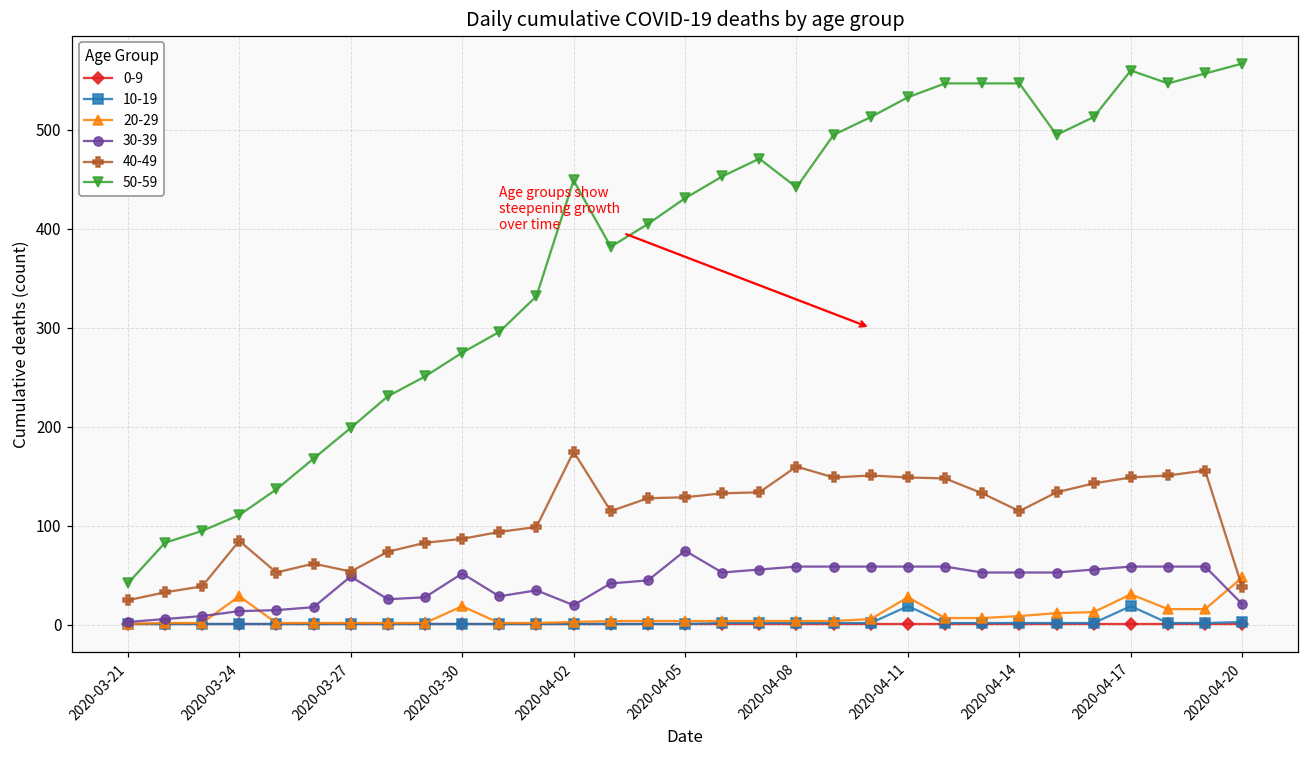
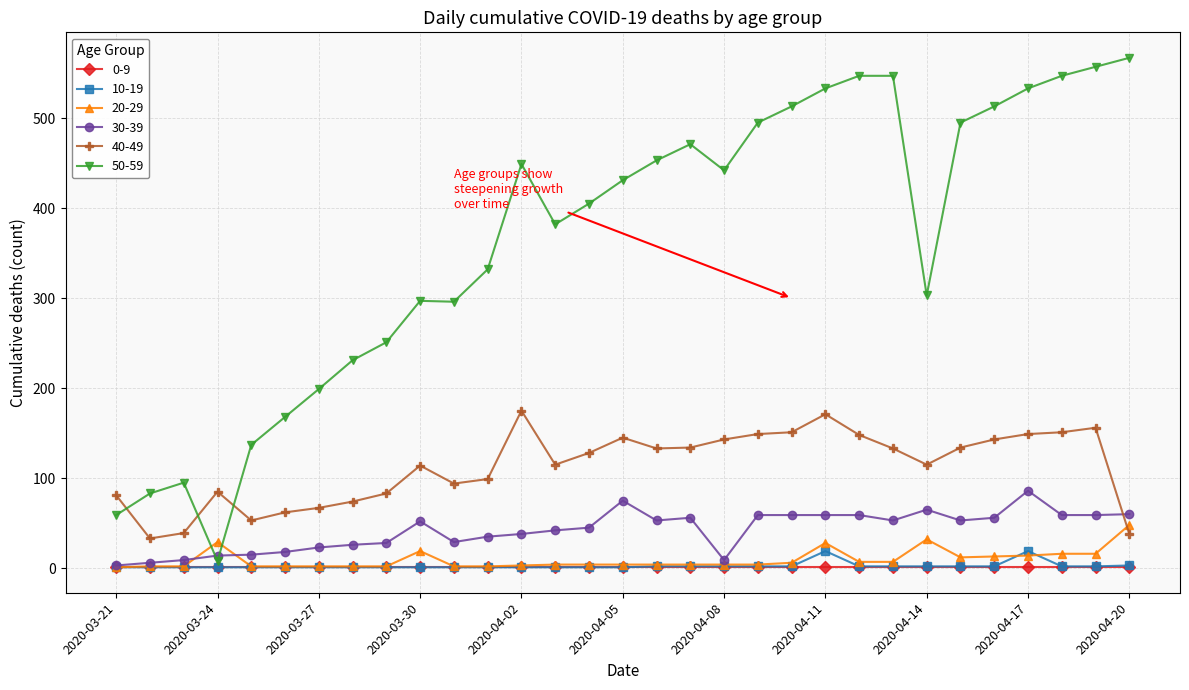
40-49, 2020-03-21: 30 -> 80
50-59, 2020-03-21: 40 -> 60
50-59, 2020-03-24: 110 -> 10
30-39, 2020-03-27: 50 -> 20
40-49, 2020-03-27: 50 -> 70
40-49, 2020-03-30: 90 -> 110
50-59, 2020-03-30: 280 -> 300
30-39, 2020-04-02: 20 -> 40
40-49, 2020-04-05: 130 -> 150
30-39, 2020-04-08: 60 -> 10
40-49, 2020-04-08: 160 -> 140
40-49, 2020-04-11: 150 -> 170
20-29, 2020-04-14: 10 -> 30
30-39, 2020-04-14: 50 -> 70
50-59, 2020-04-14: 550 -> 300
20-29, 2020-04-17: 30 -> 10
30-39, 2020-04-17: 60 -> 90
50-59, 2020-04-17: 560 -> 530
30-39, 2020-04-20: 20 -> 60
